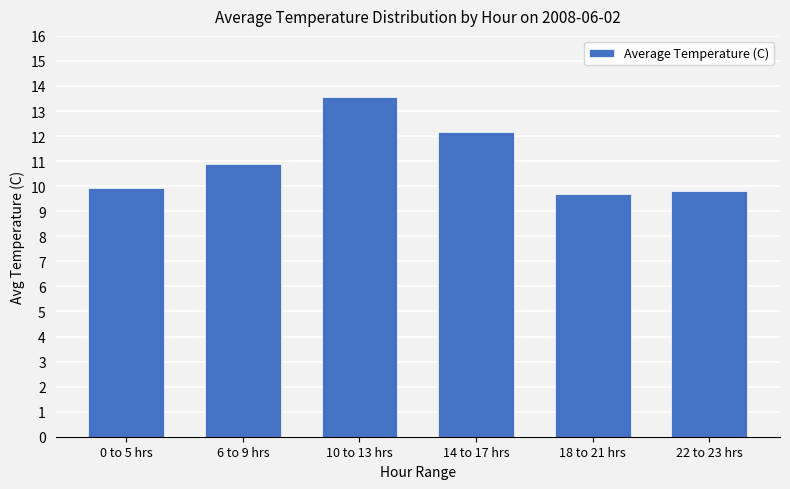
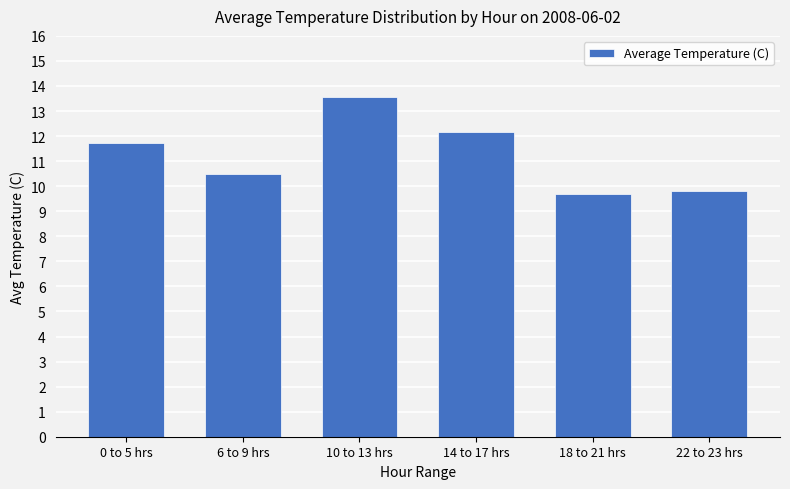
0 to 5 hrs: 9.9 -> 11.7
6 to 9 hrs: 10.9 -> 10.5
